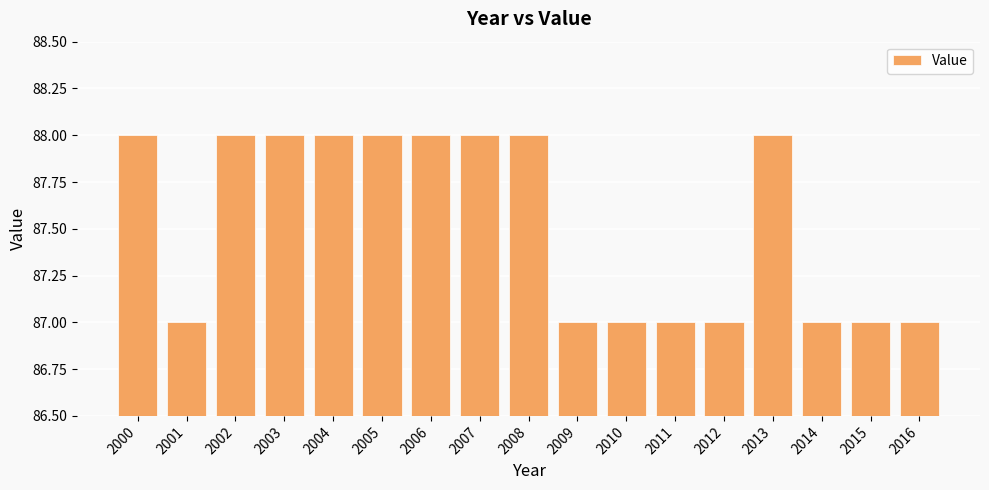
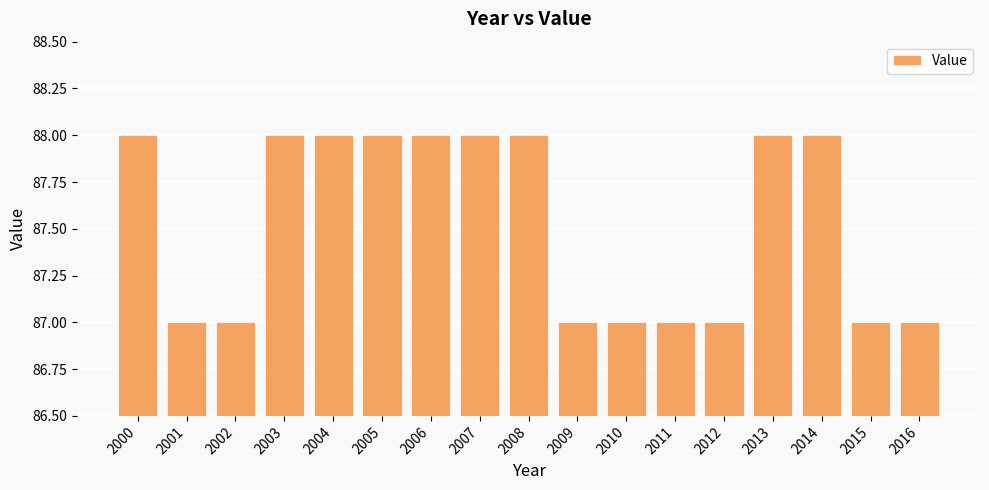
2002: 88 -> 87
2014: 87 -> 88
